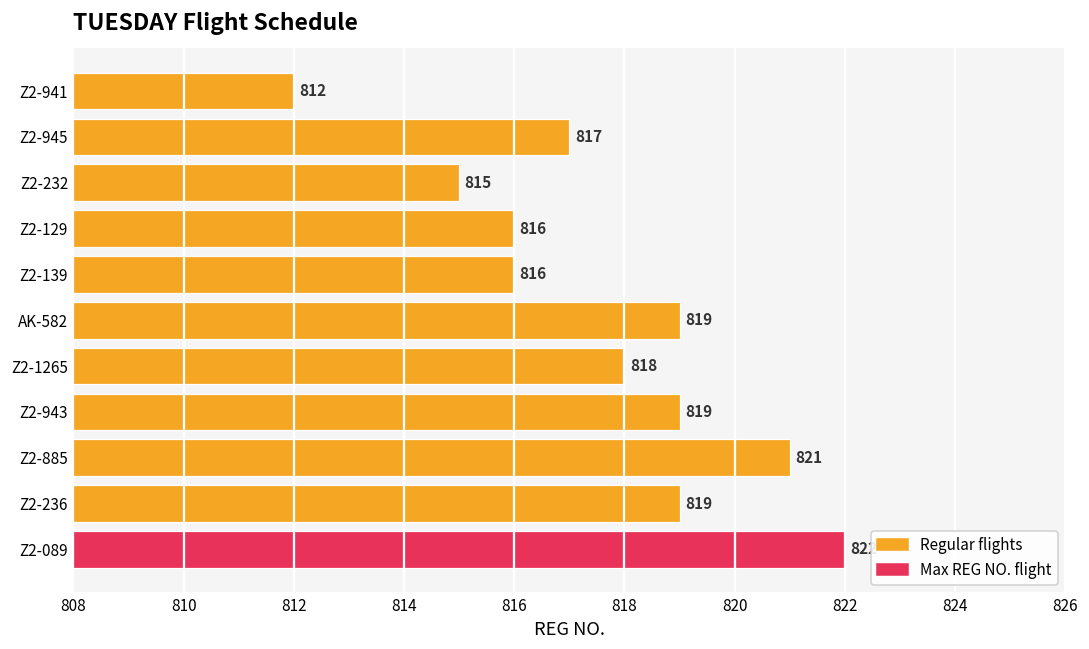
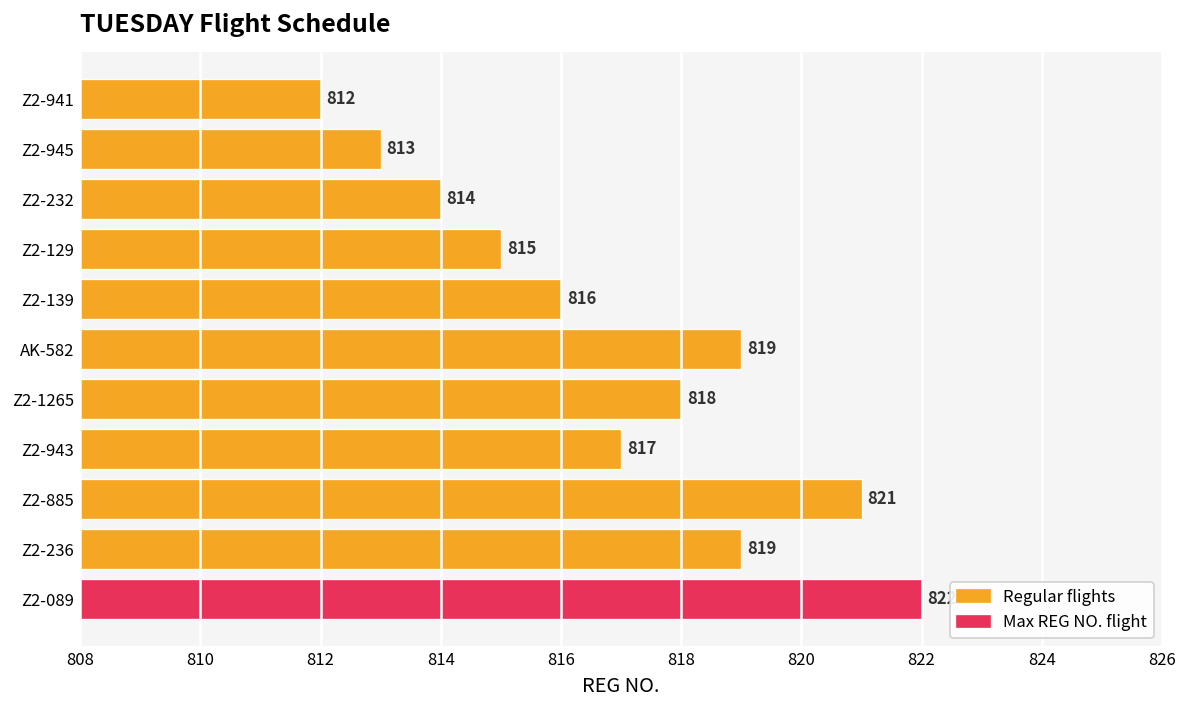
Z2-945: 817 -> 813
Z2-232: 815 -> 814
Z2-129: 816 -> 815
Z2-943: 819 -> 817
